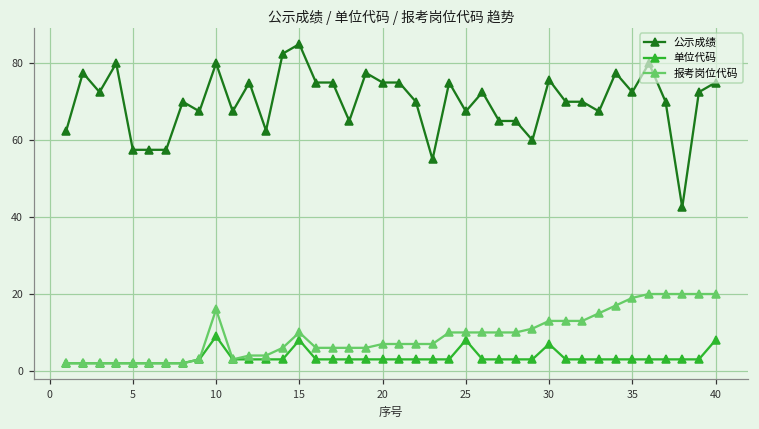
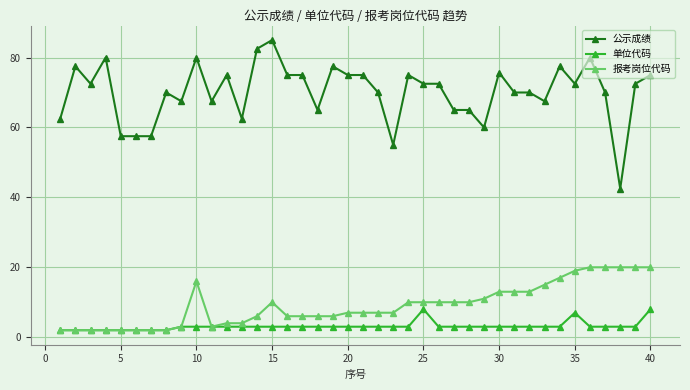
单位代码, 10: 9 -> 3
单位代码, 15: 8 -> 3
公示成绩, 25: 68 -> 73
单位代码, 30: 7 -> 3
单位代码, 35: 3 -> 7
